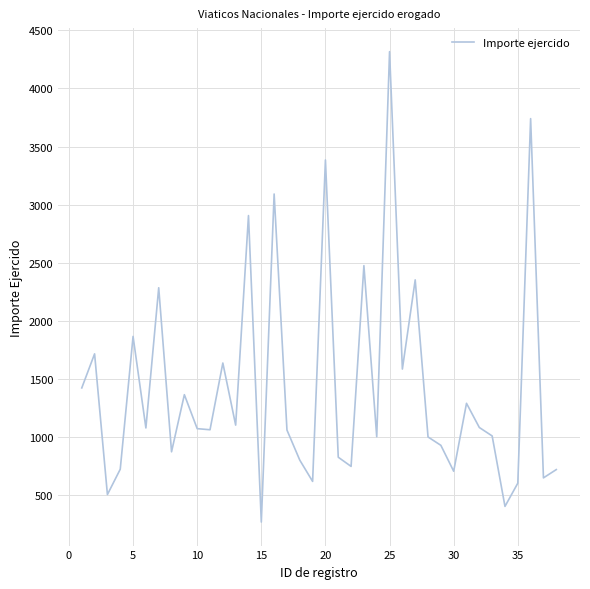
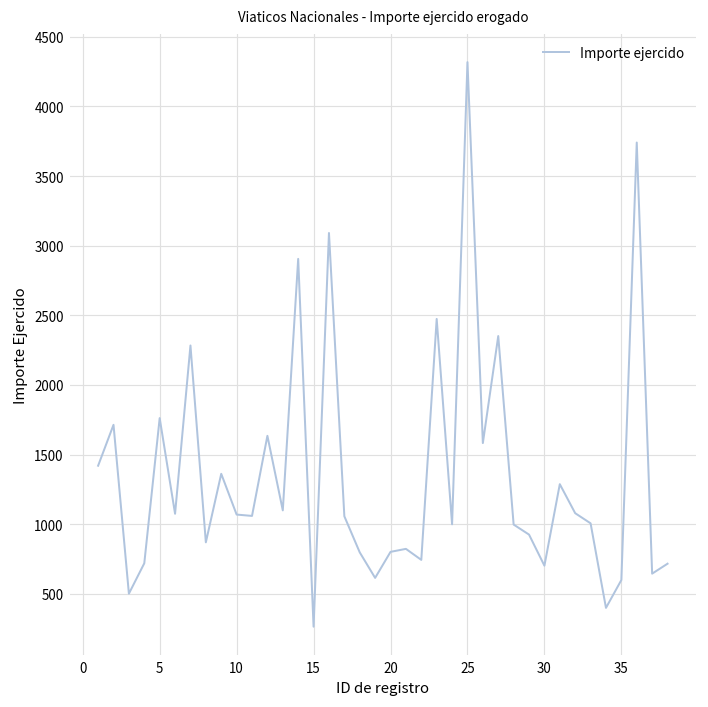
5: 1860 -> 1760
20: 3380 -> 800
